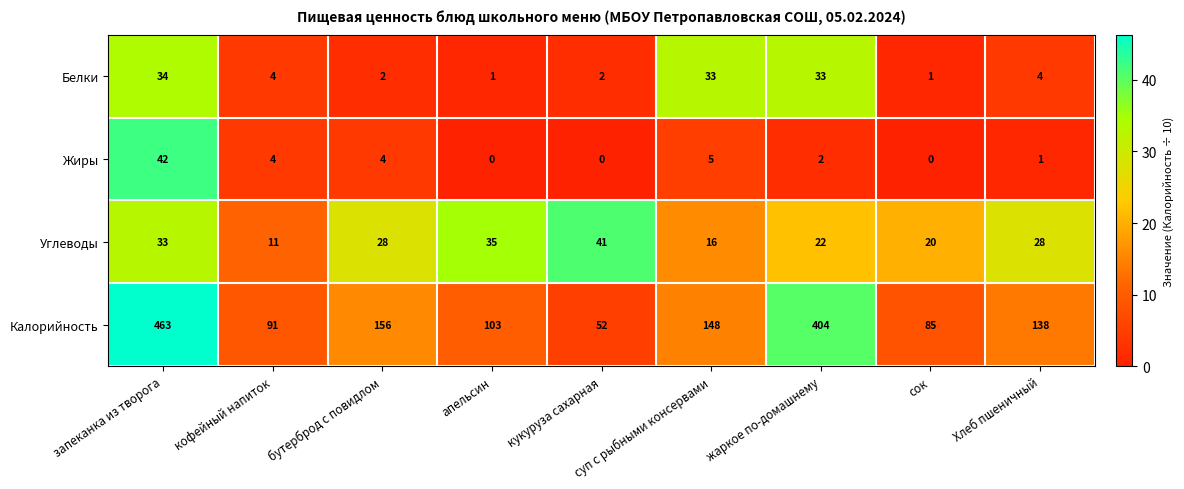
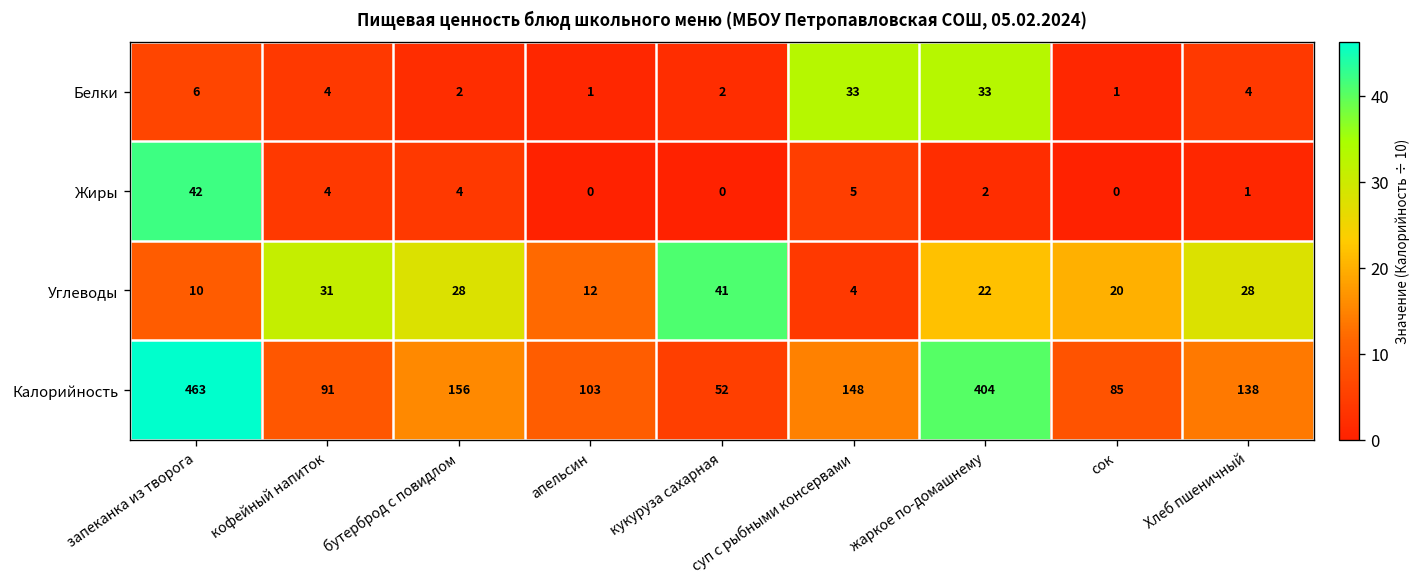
Белки, запеканка из творога: 34 -> 6
Углеводы, запеканка из творога: 33 -> 10
Углеводы, кофейный напиток: 11 -> 31
Углеводы, апельсин: 35 -> 12
Углеводы, суп с рыбными консервами: 16 -> 4
